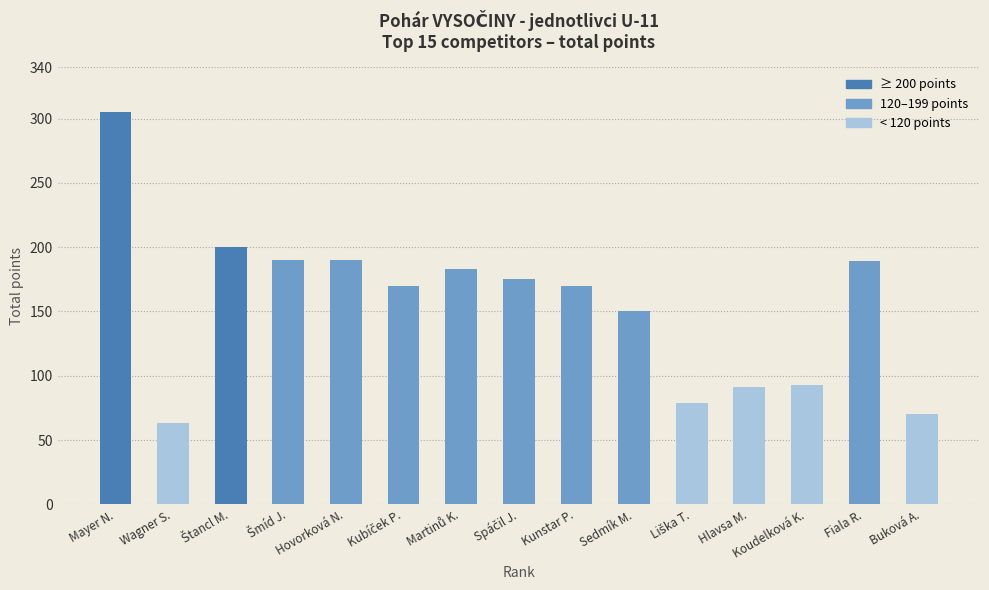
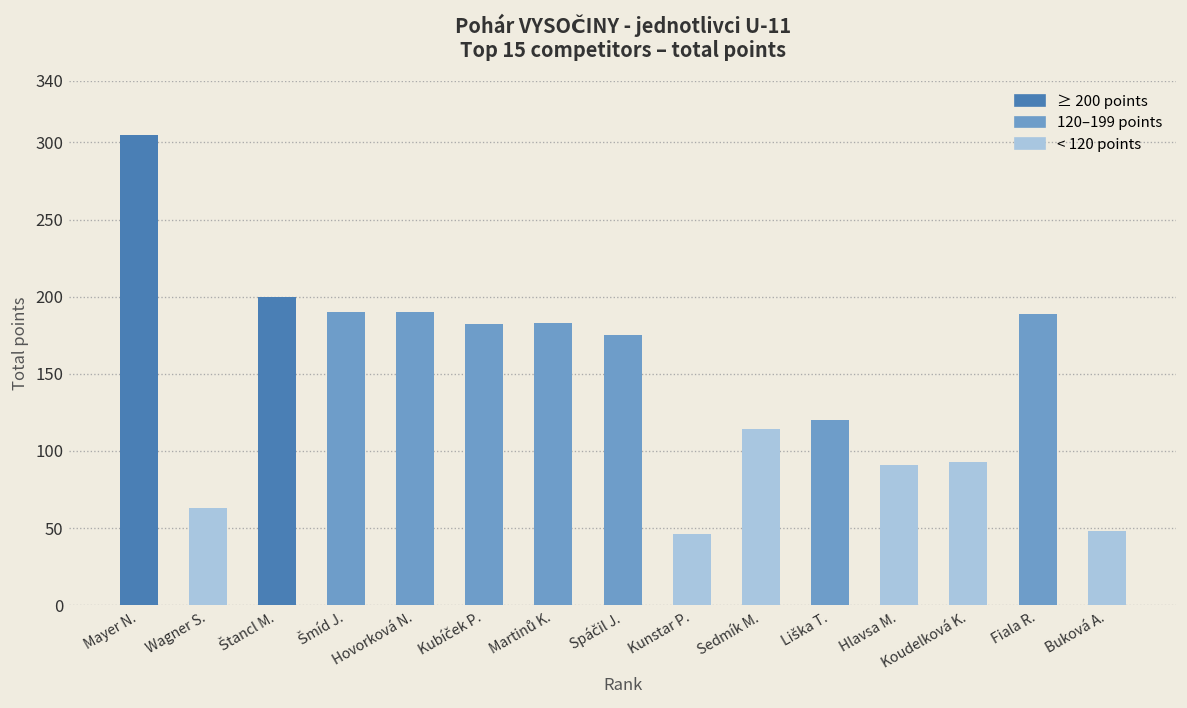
Kubíček P.: 170 -> 182
Kunstar P.: 170 -> 46
Sedmík M.: 150 -> 114
Liška T.: 79 -> 120
Buková A.: 70 -> 48
